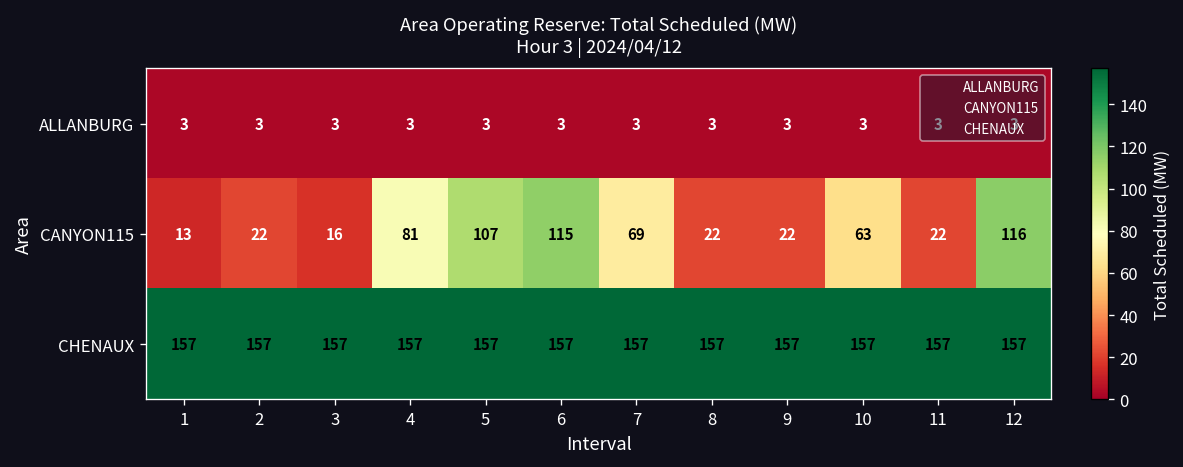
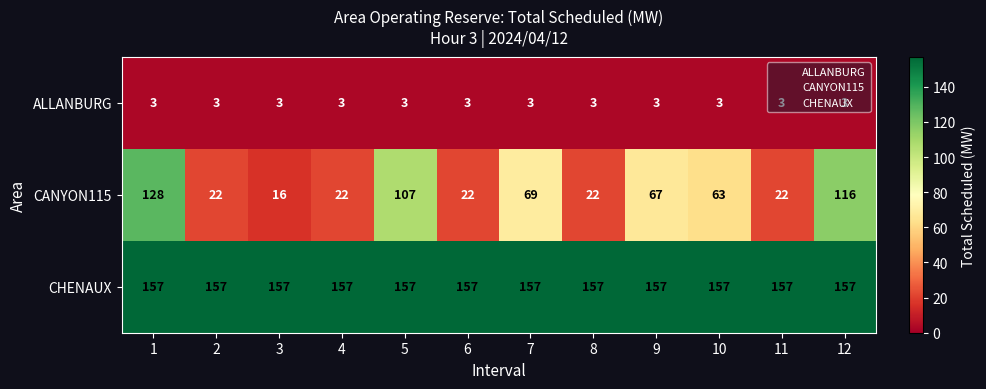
CANYON115, 1: 13 -> 128
CANYON115, 4: 81 -> 22
CANYON115, 6: 115 -> 22
CANYON115, 9: 22 -> 67
